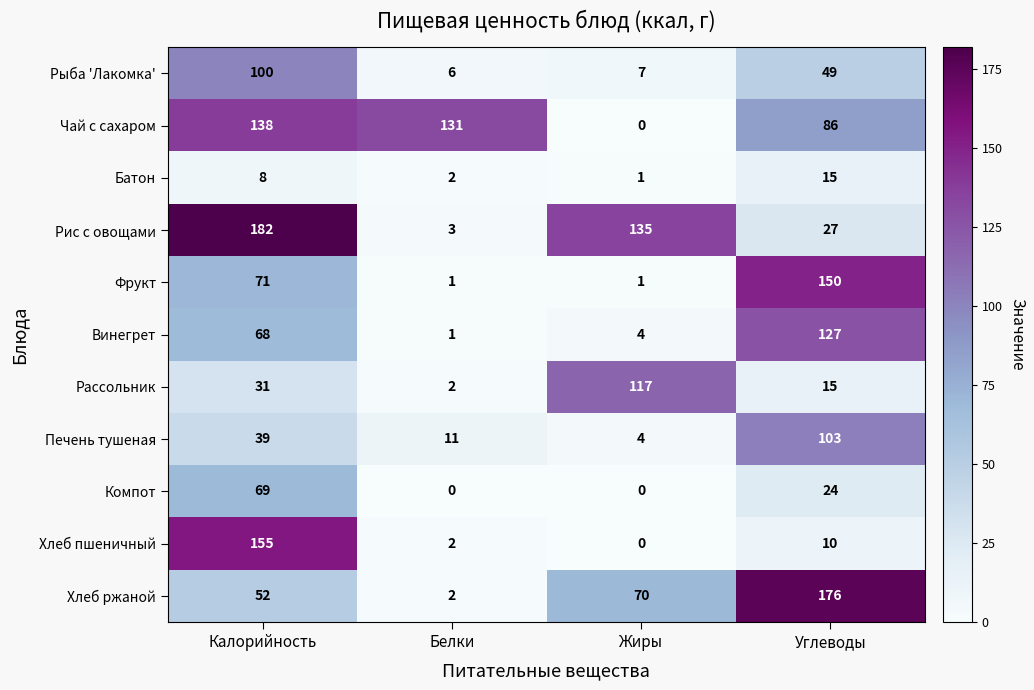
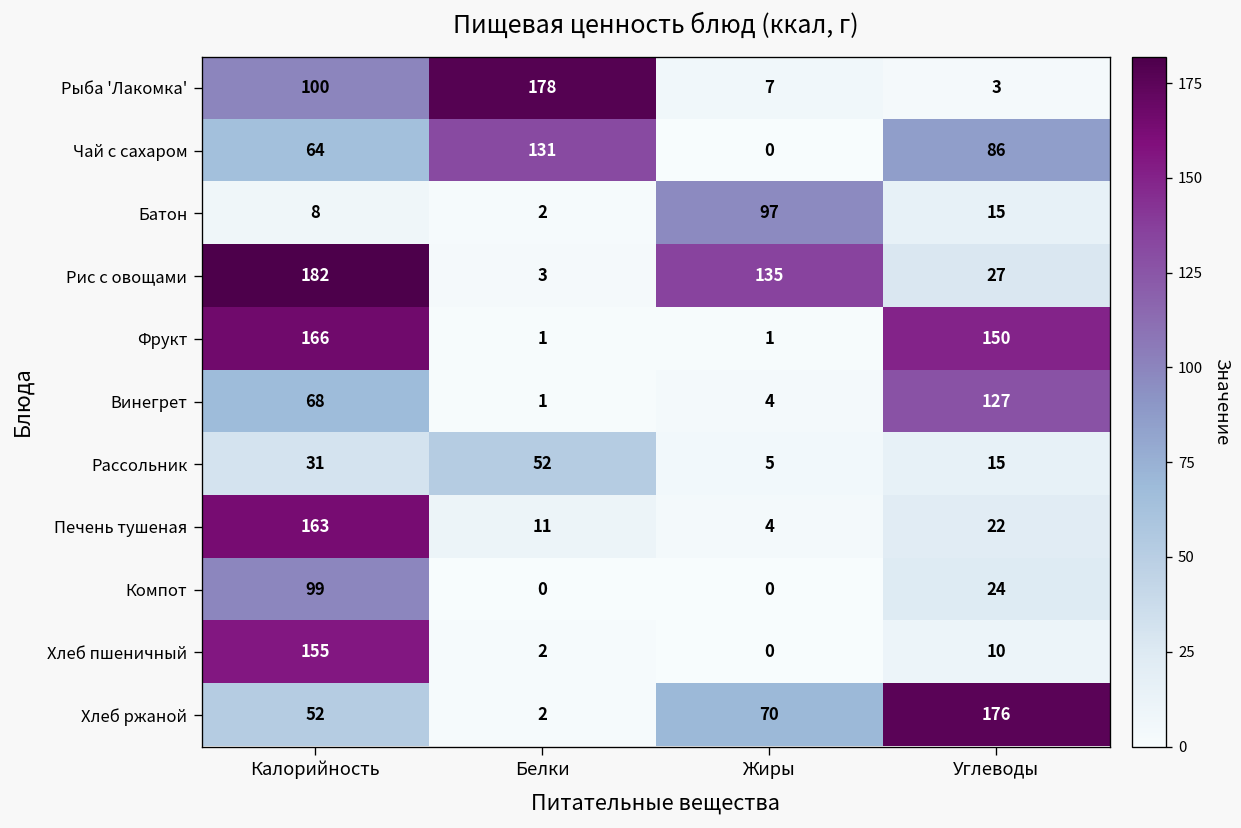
Рыба 'Лакомка', Белки: 6 -> 178
Рыба 'Лакомка', Углеводы: 49 -> 3
Чай с сахаром, Калорийность: 138 -> 64
Батон, Жиры: 1 -> 97
Фрукт, Калорийность: 71 -> 166
Рассольник, Белки: 2 -> 52
Рассольник, Жиры: 117 -> 5
Печень тушеная, Калорийность: 39 -> 163
Печень тушеная, Углеводы: 103 -> 22
Компот, Калорийность: 69 -> 99
